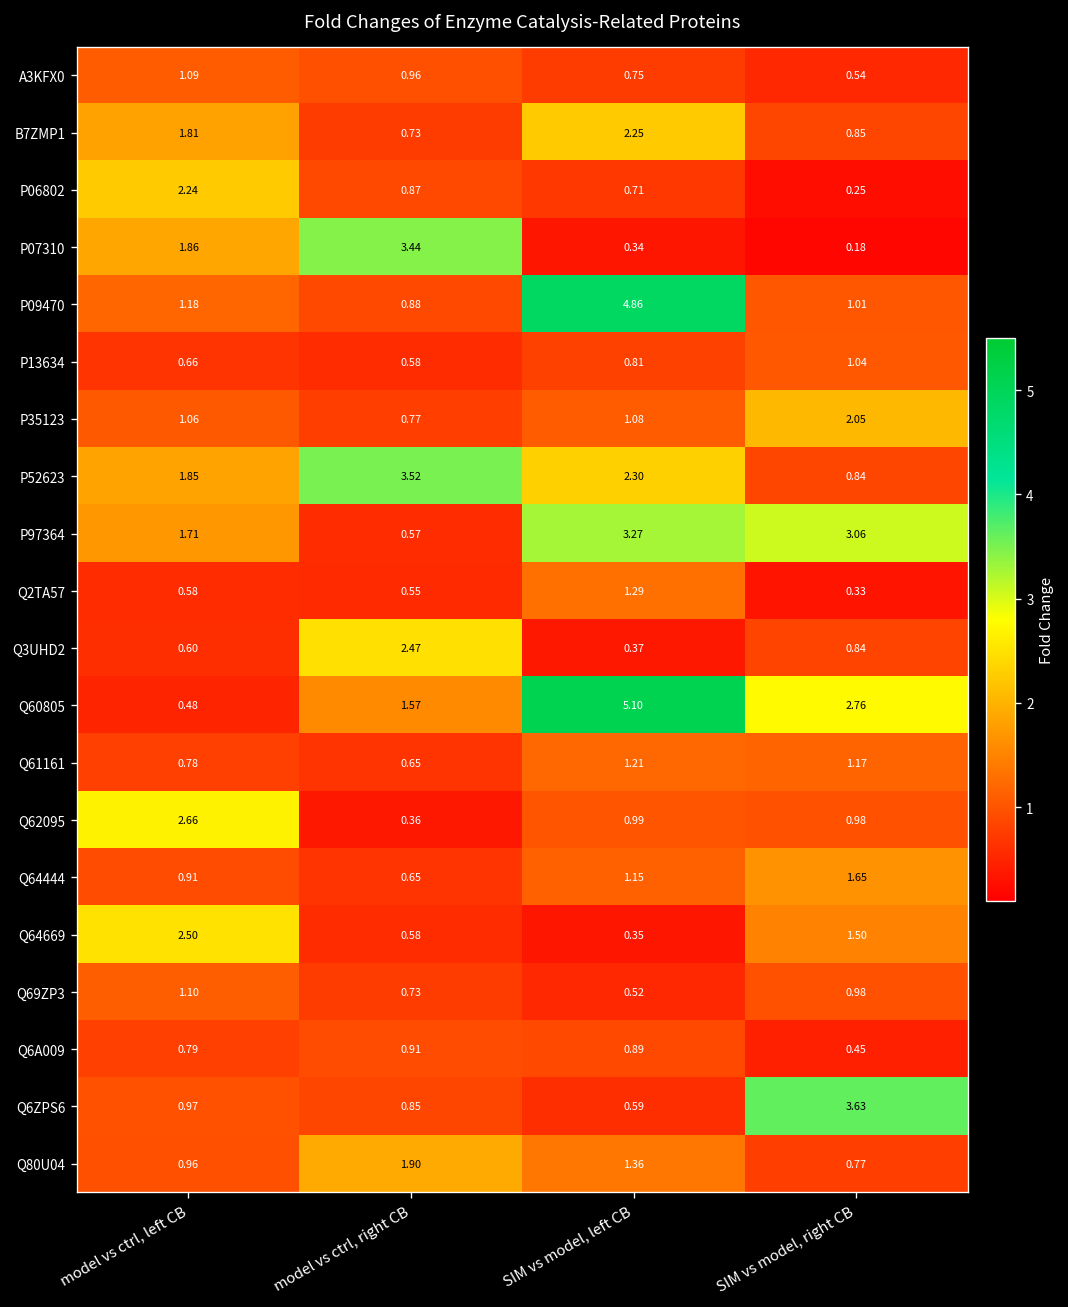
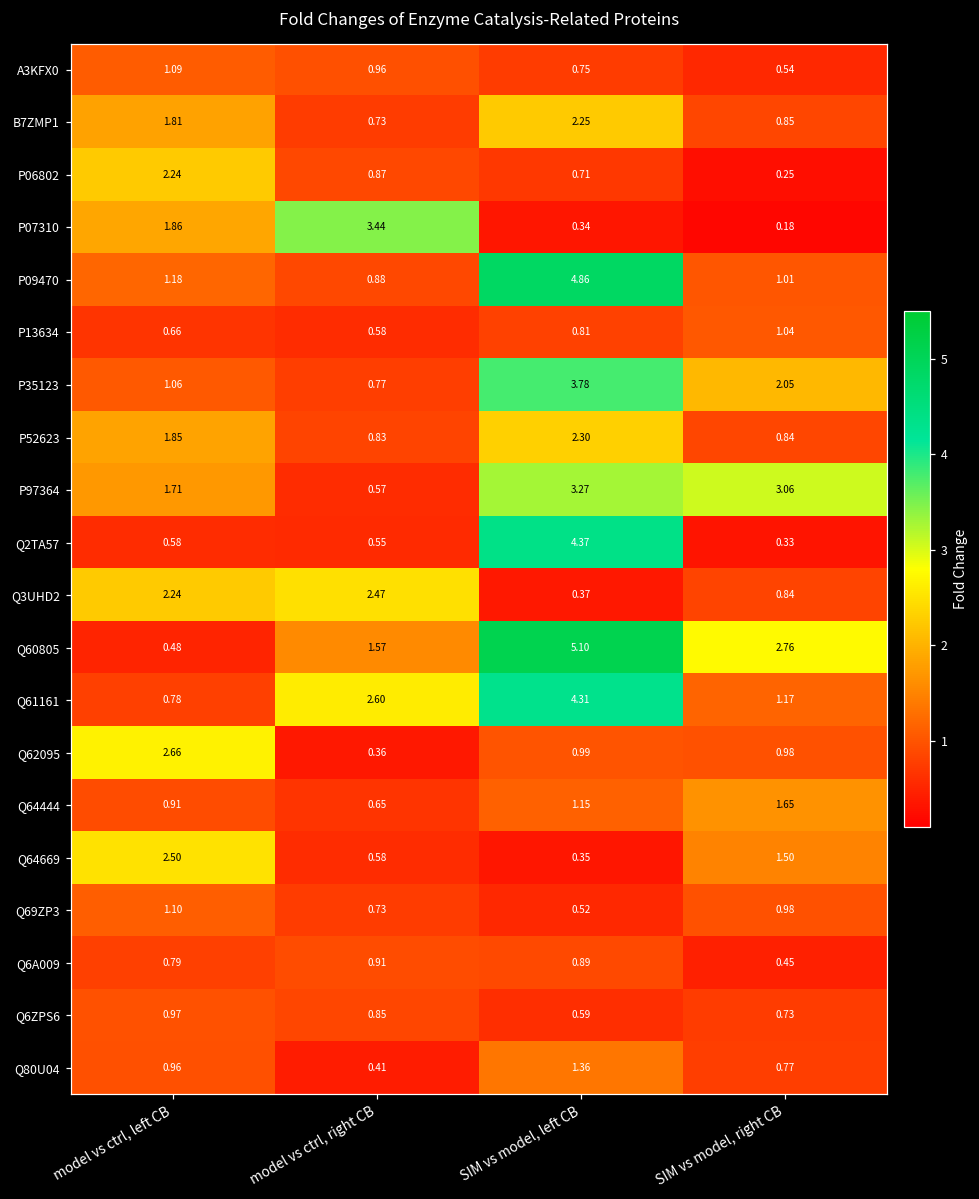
P35123, SIM vs model, left CB: 1.08 -> 3.78
P52623, model vs ctrl, right CB: 3.52 -> 0.83
Q2TA57, SIM vs model, left CB: 1.29 -> 4.37
Q3UHD2, model vs ctrl, left CB: 0.60 -> 2.24
Q61161, model vs ctrl, right CB: 0.65 -> 2.60
Q61161, SIM vs model, left CB: 1.21 -> 4.31
Q6ZPS6, SIM vs model, right CB: 3.63 -> 0.73
Q80U04, model vs ctrl, right CB: 1.90 -> 0.41
